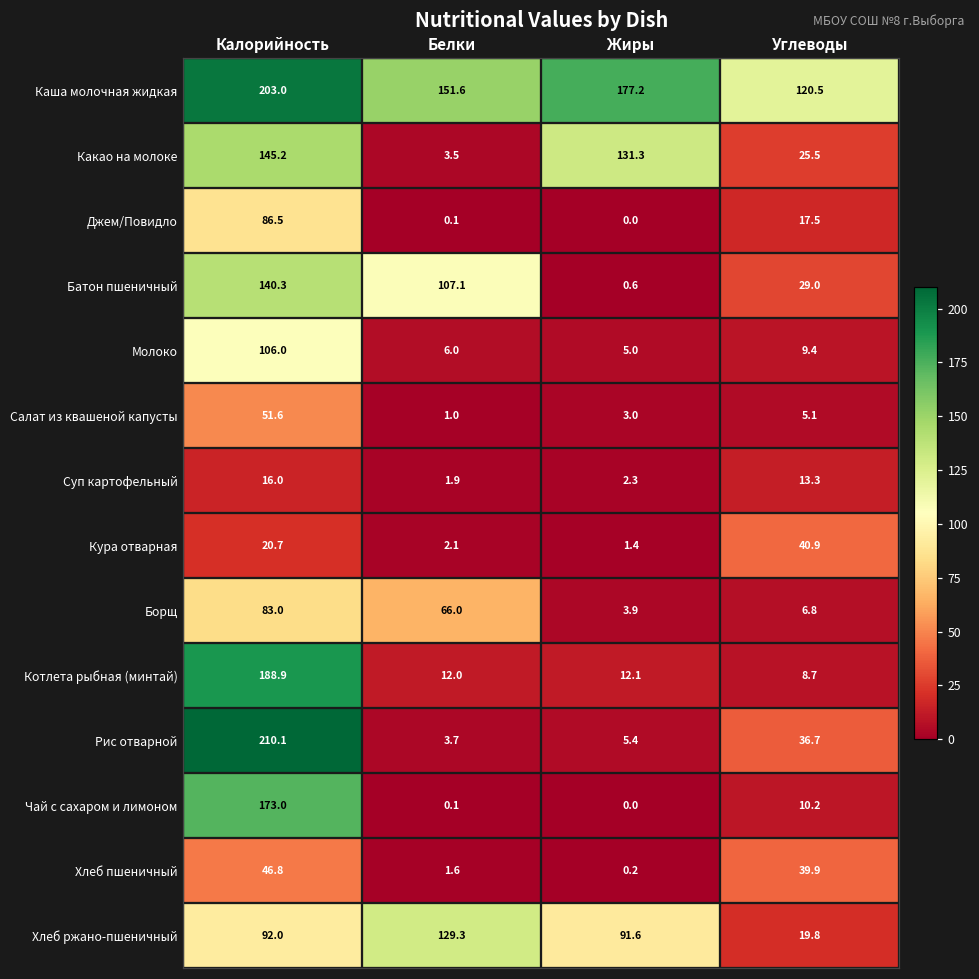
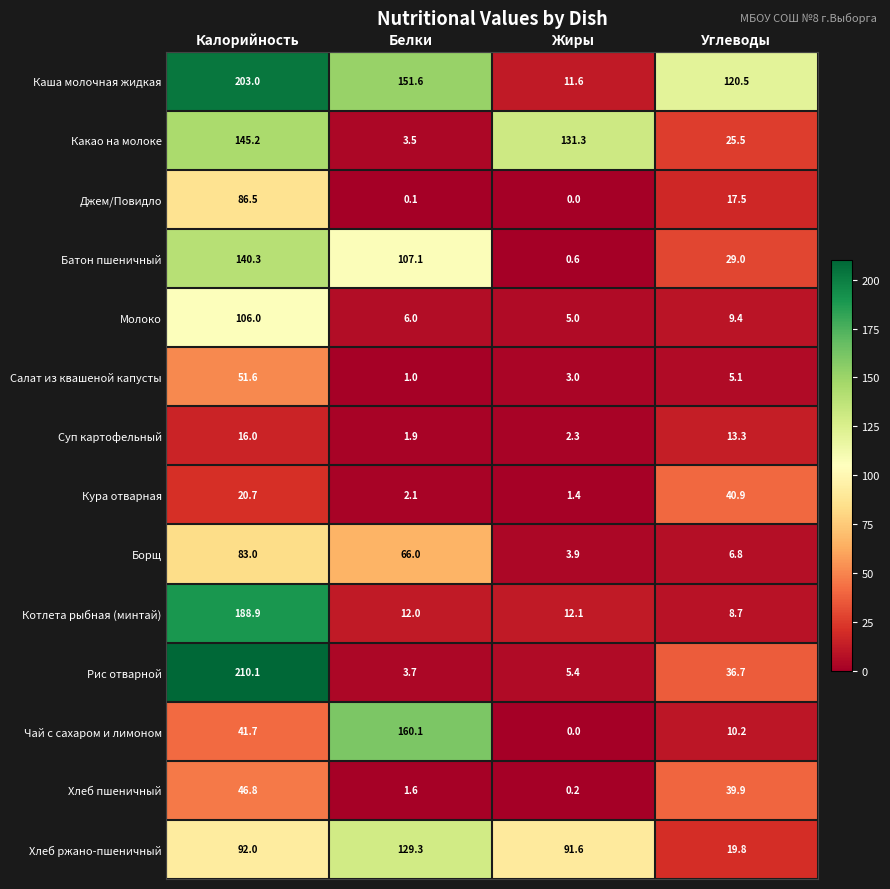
Каша молочная жидкая, Жиры: 177.2 -> 11.6
Чай с сахаром и лимоном, Калорийность: 173.0 -> 41.7
Чай с сахаром и лимоном, Белки: 0.1 -> 160.1
